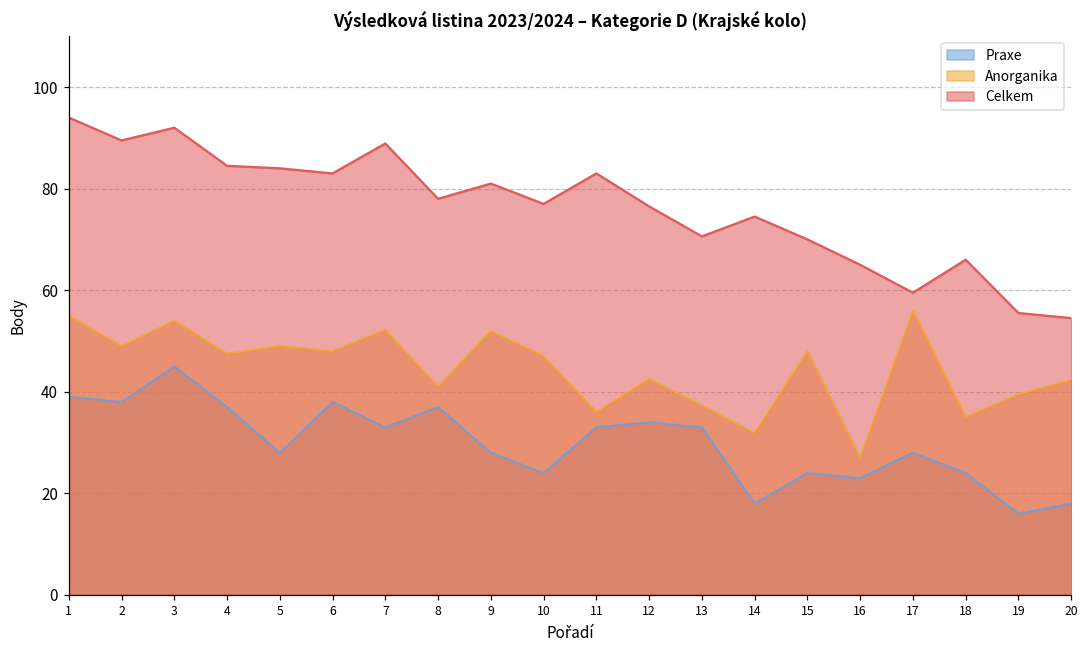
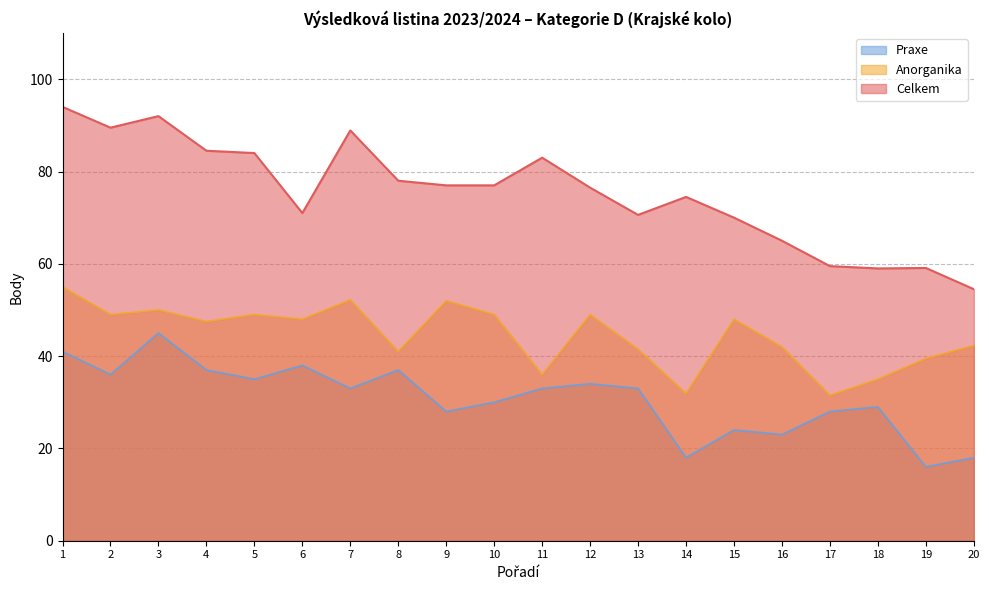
Praxe, 1: 39 -> 41
Praxe, 2: 38 -> 36
Anorganika, 3: 54 -> 50
Praxe, 5: 28 -> 35
Celkem, 6: 83 -> 71
Celkem, 9: 81 -> 77
Praxe, 10: 24 -> 30
Anorganika, 10: 47 -> 49
Anorganika, 12: 43 -> 49
Anorganika, 13: 37 -> 42
Anorganika, 16: 27 -> 42
Anorganika, 17: 56 -> 32
Praxe, 18: 24 -> 29
Celkem, 18: 66 -> 59
Celkem, 19: 56 -> 59
